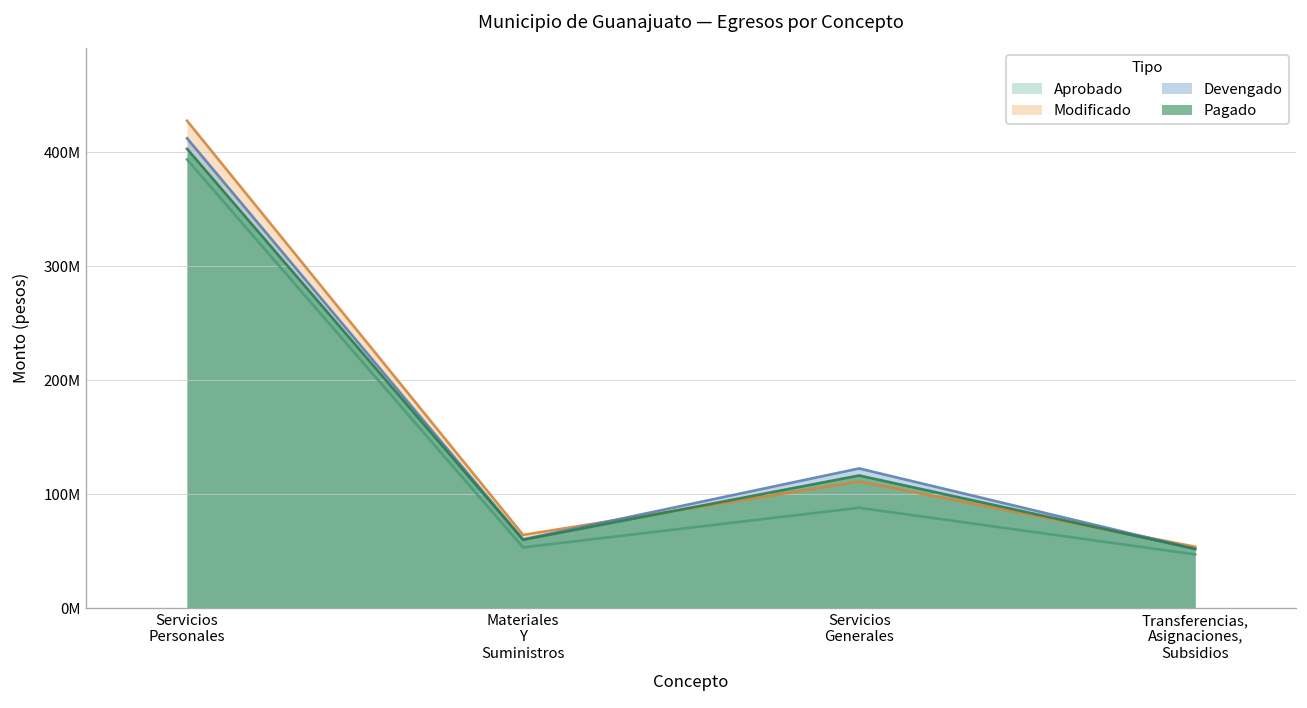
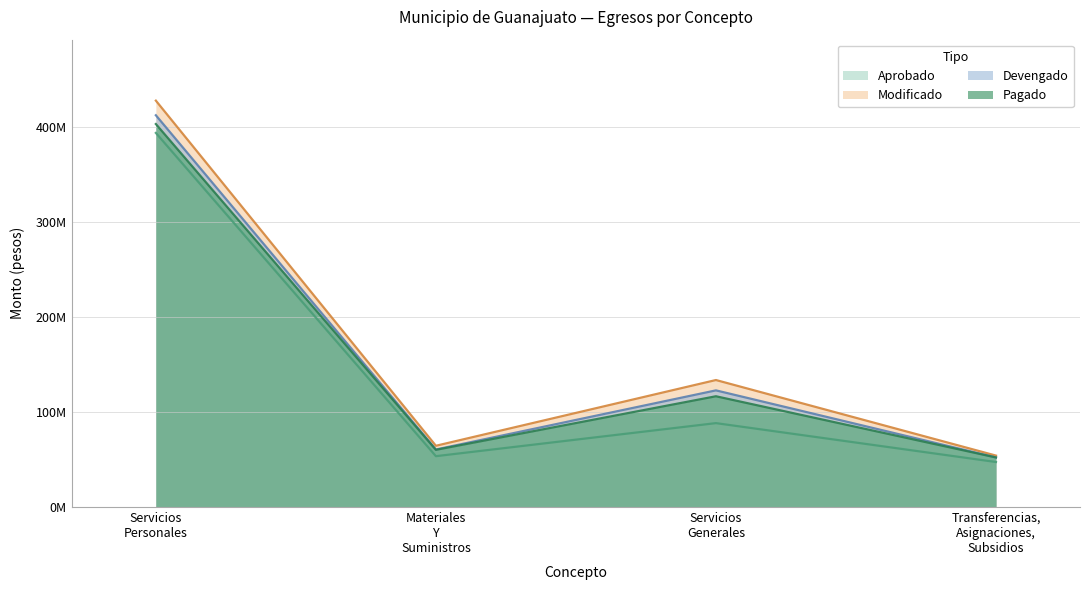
Modificado, Servicios Generales: 110000000 -> 130000000
